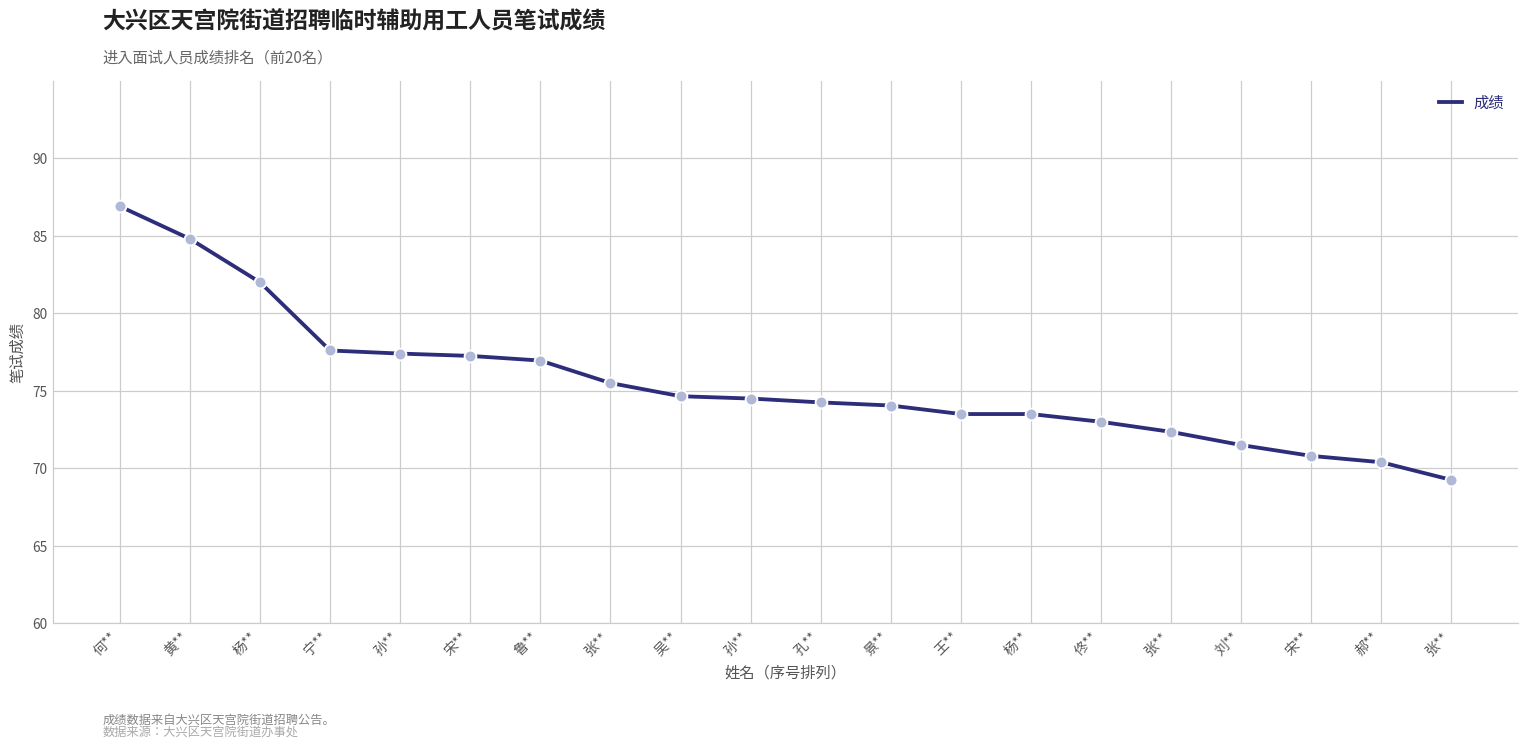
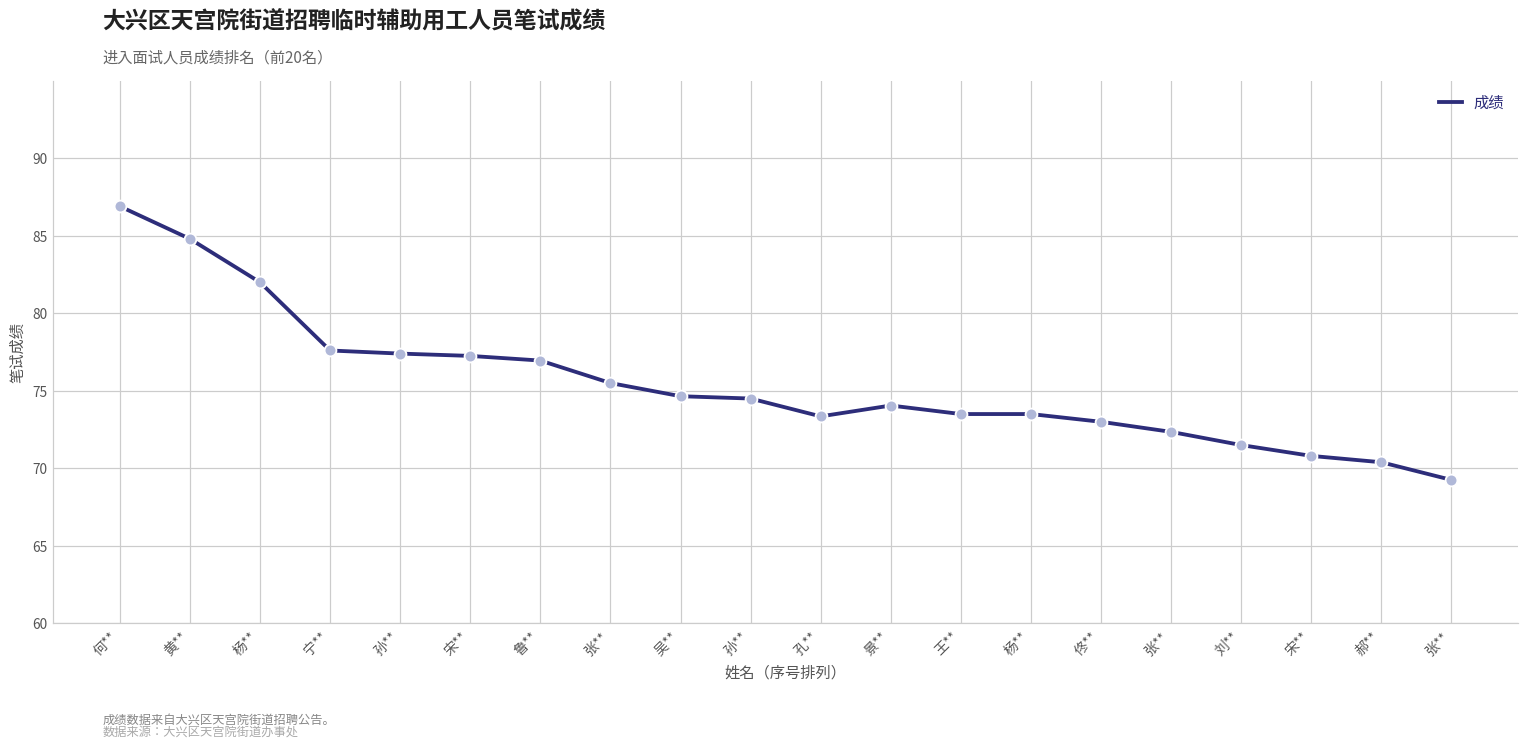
孔**: 74.3 -> 73.4
